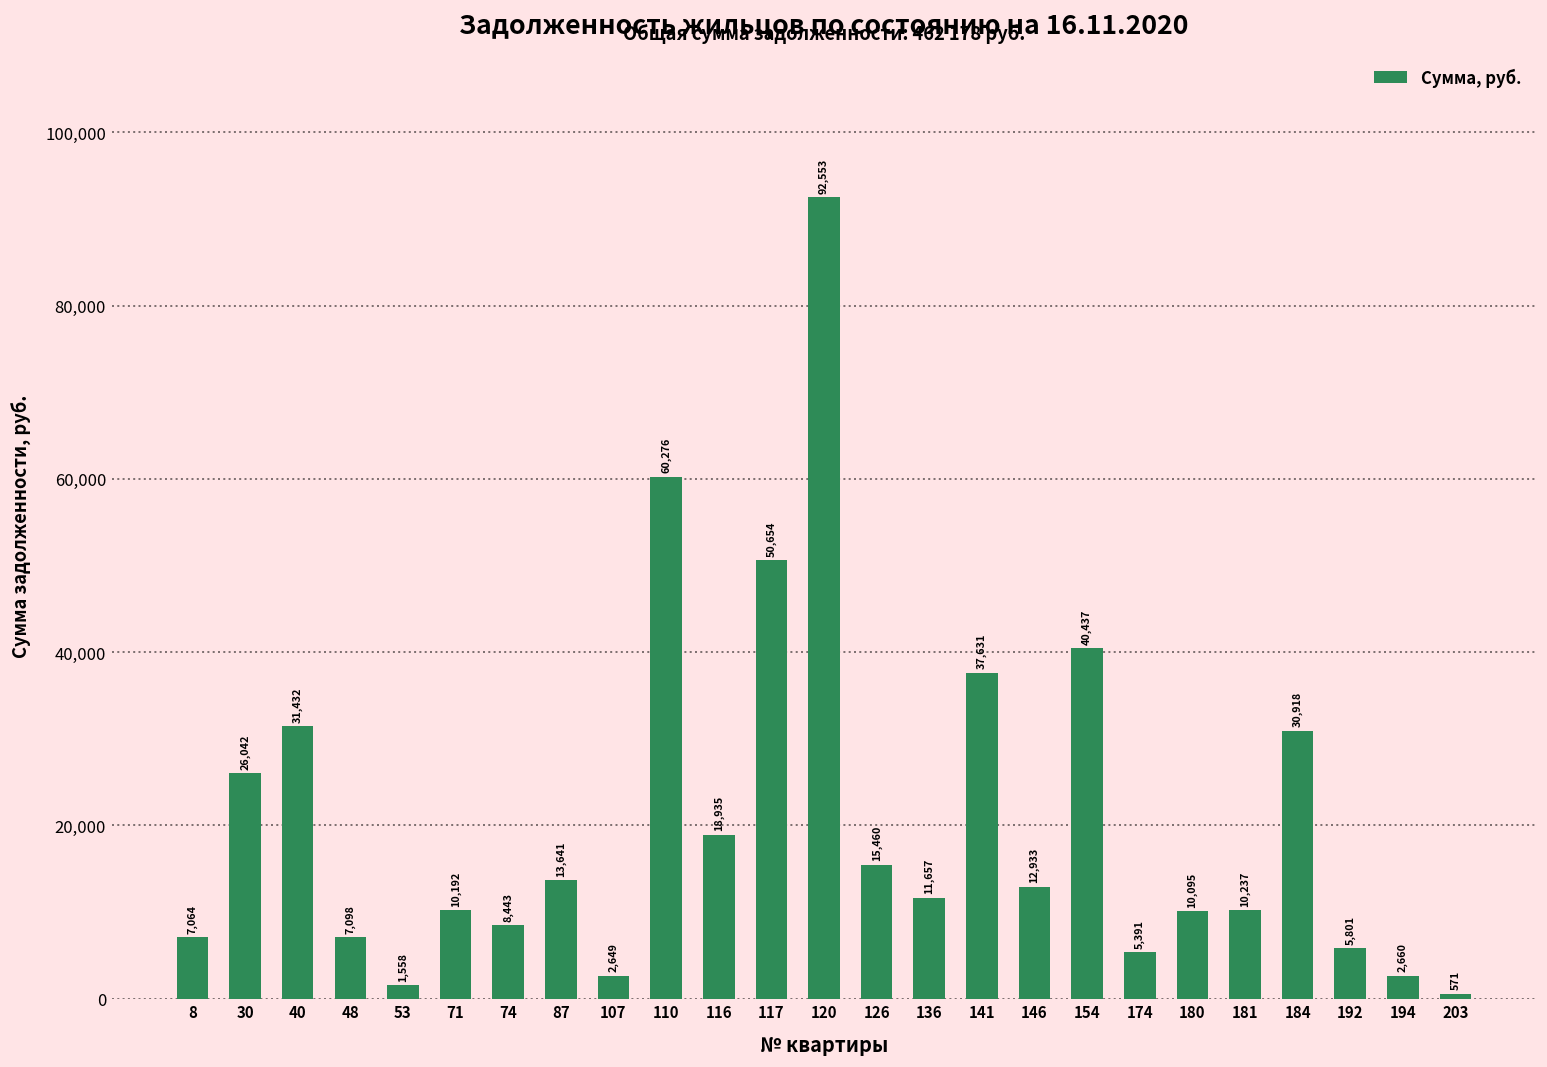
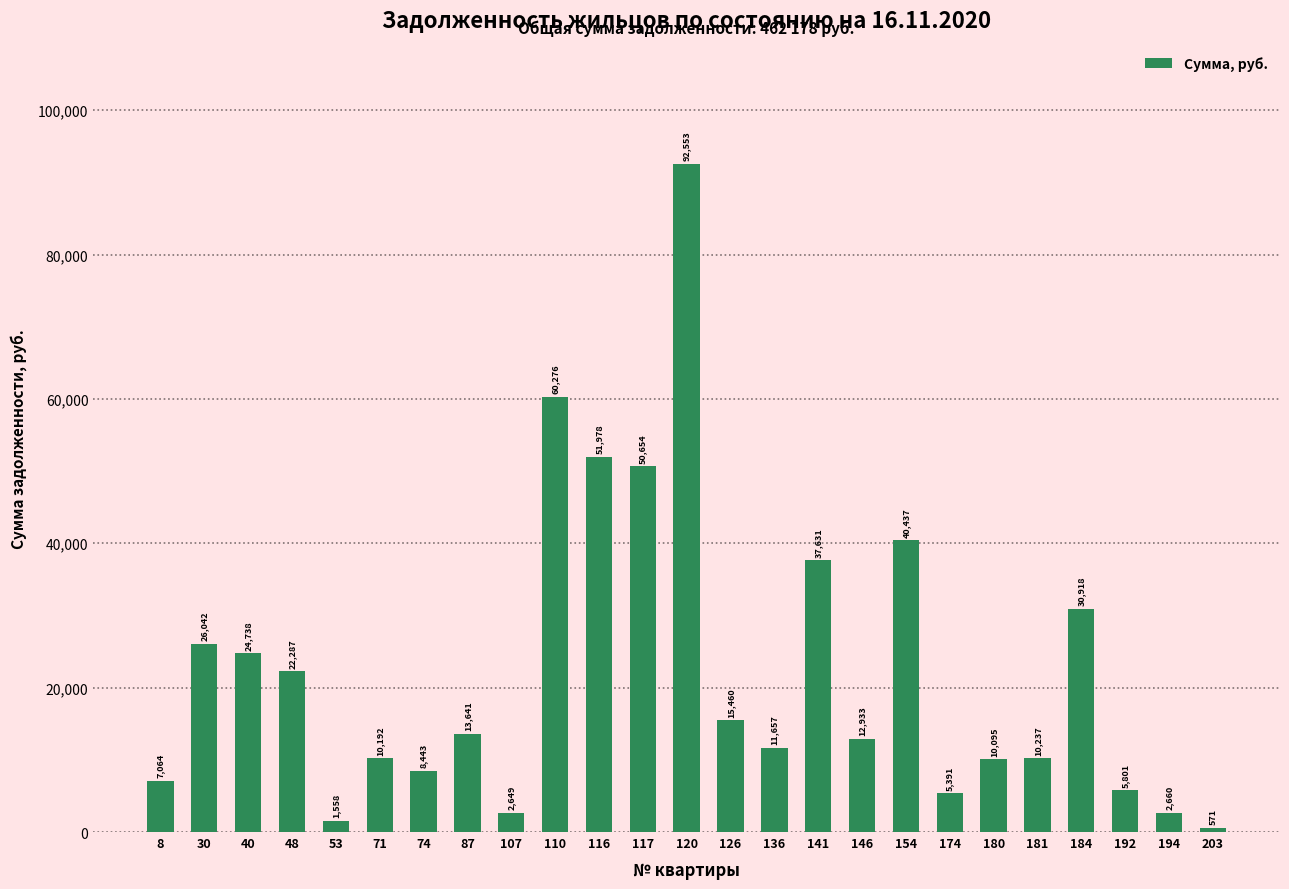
40: 31,432 -> 24,738
48: 7,098 -> 22,287
116: 18,935 -> 51,978
